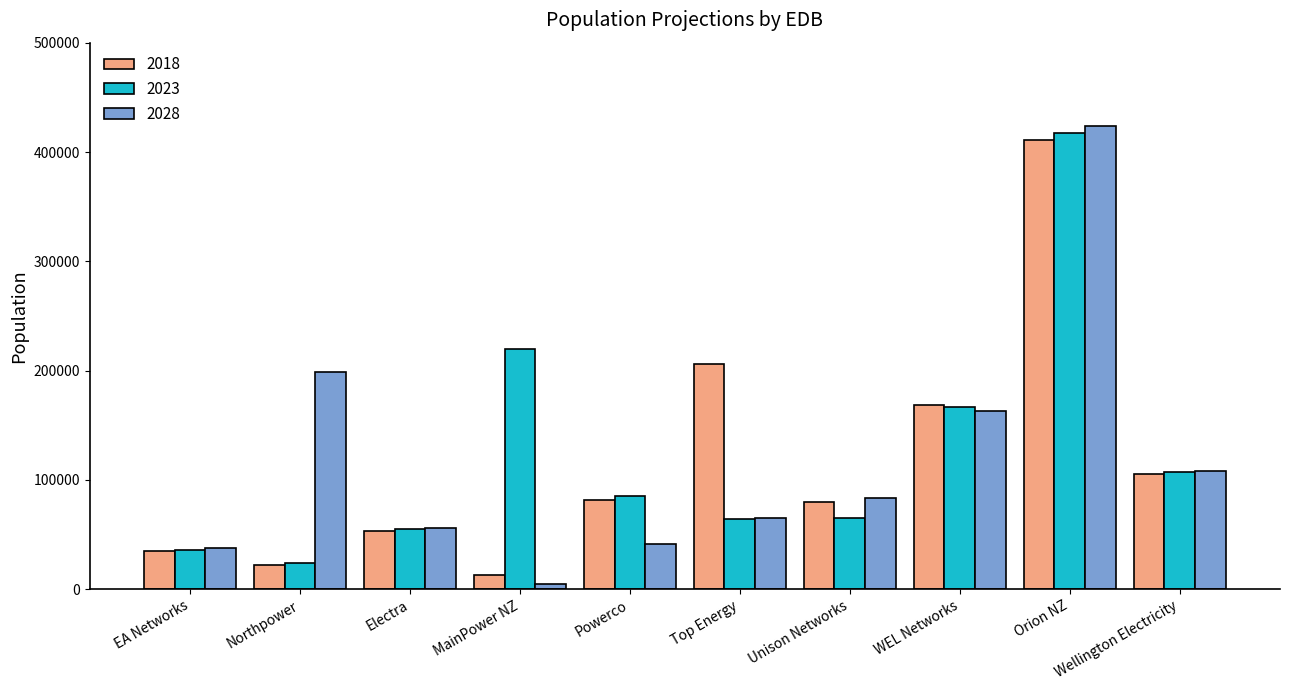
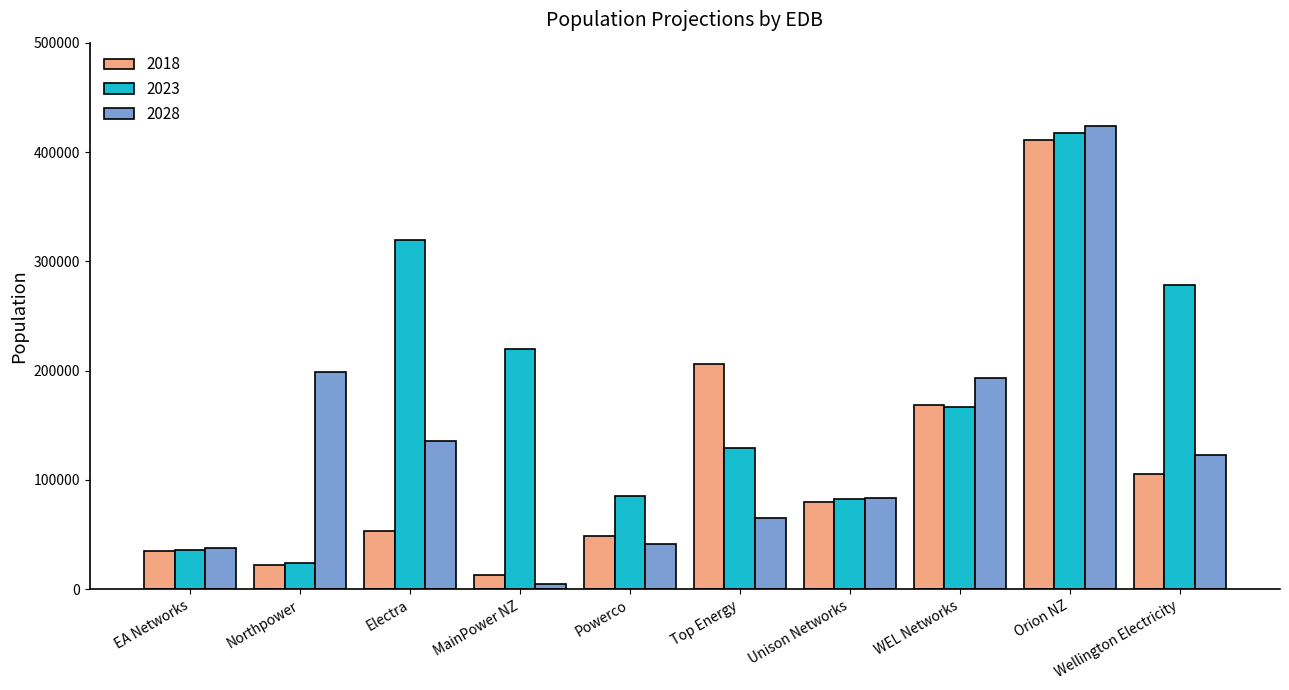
2023, Electra: 55000 -> 319000
2028, Electra: 56000 -> 135000
2018, Powerco: 82000 -> 49000
2023, Top Energy: 64000 -> 129000
2023, Unison Networks: 65000 -> 82000
2028, WEL Networks: 163000 -> 194000
2023, Wellington Electricity: 107000 -> 279000
2028, Wellington Electricity: 108000 -> 122000
